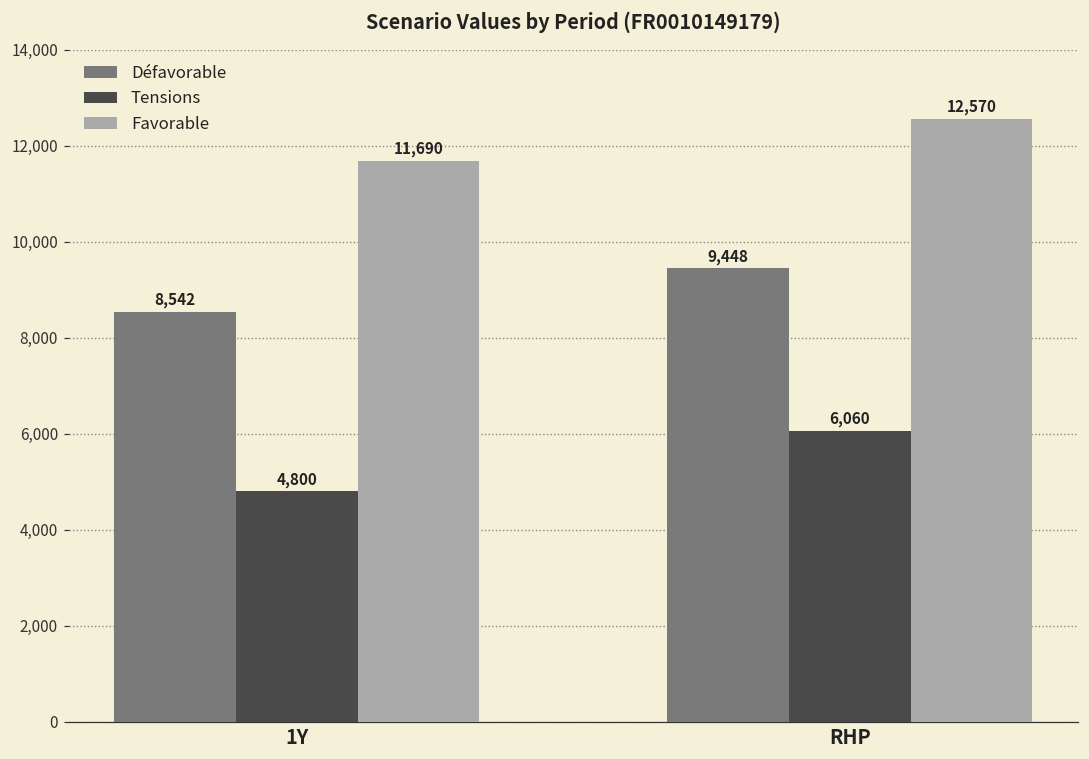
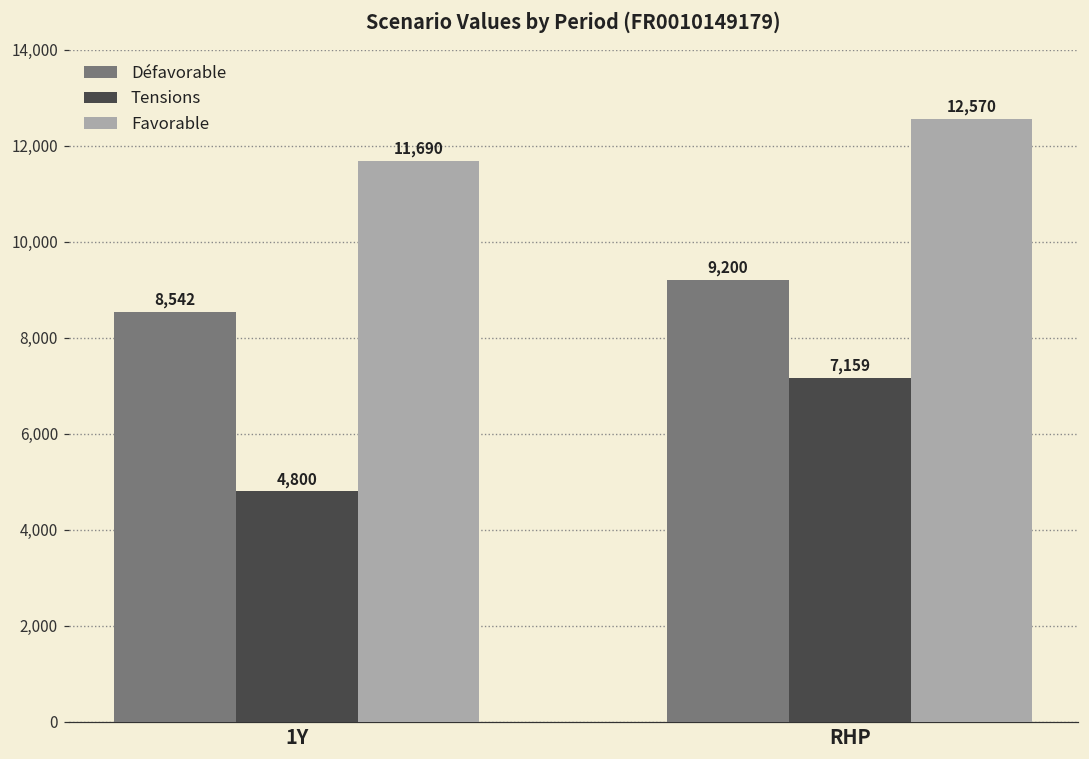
Défavorable, RHP: 9,448 -> 9,200
Tensions, RHP: 6,060 -> 7,159
